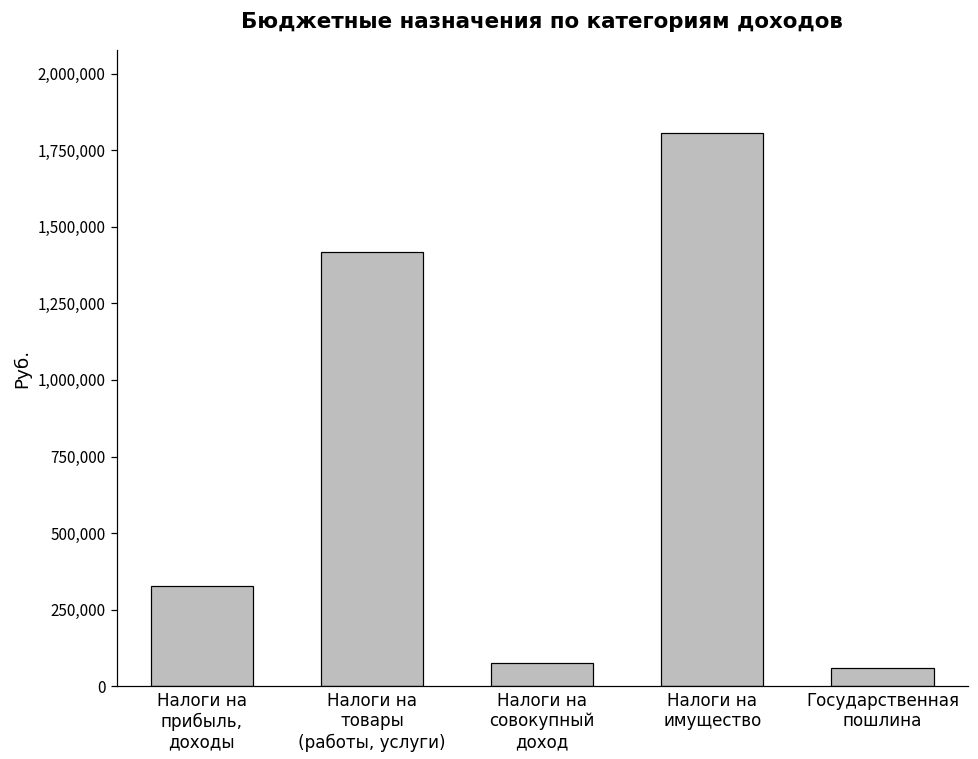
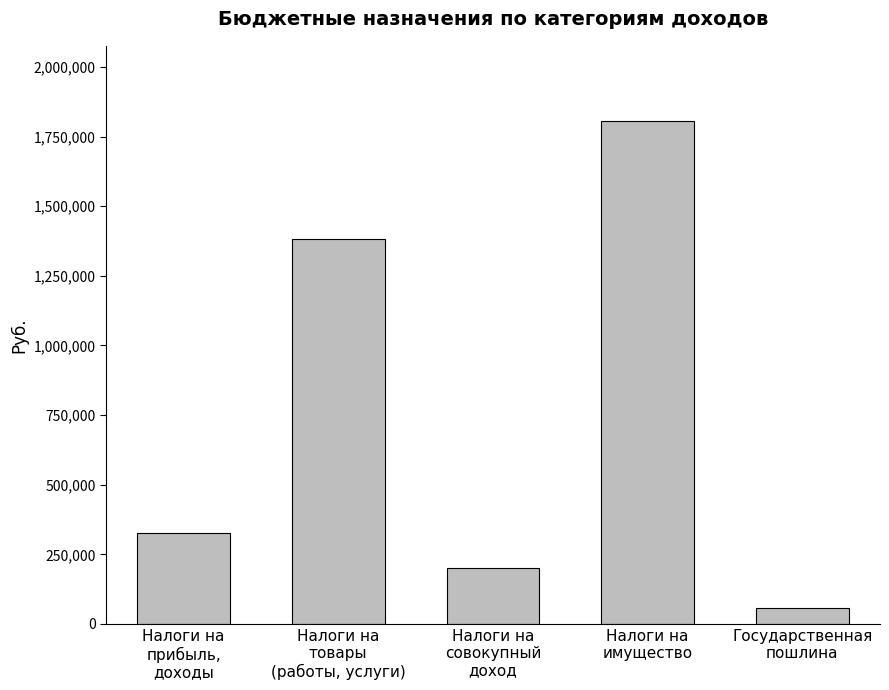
Налоги на товары (работы, услуги): 1,420,000 -> 1,380,000
Налоги на совокупный доход: 80,000 -> 200,000
